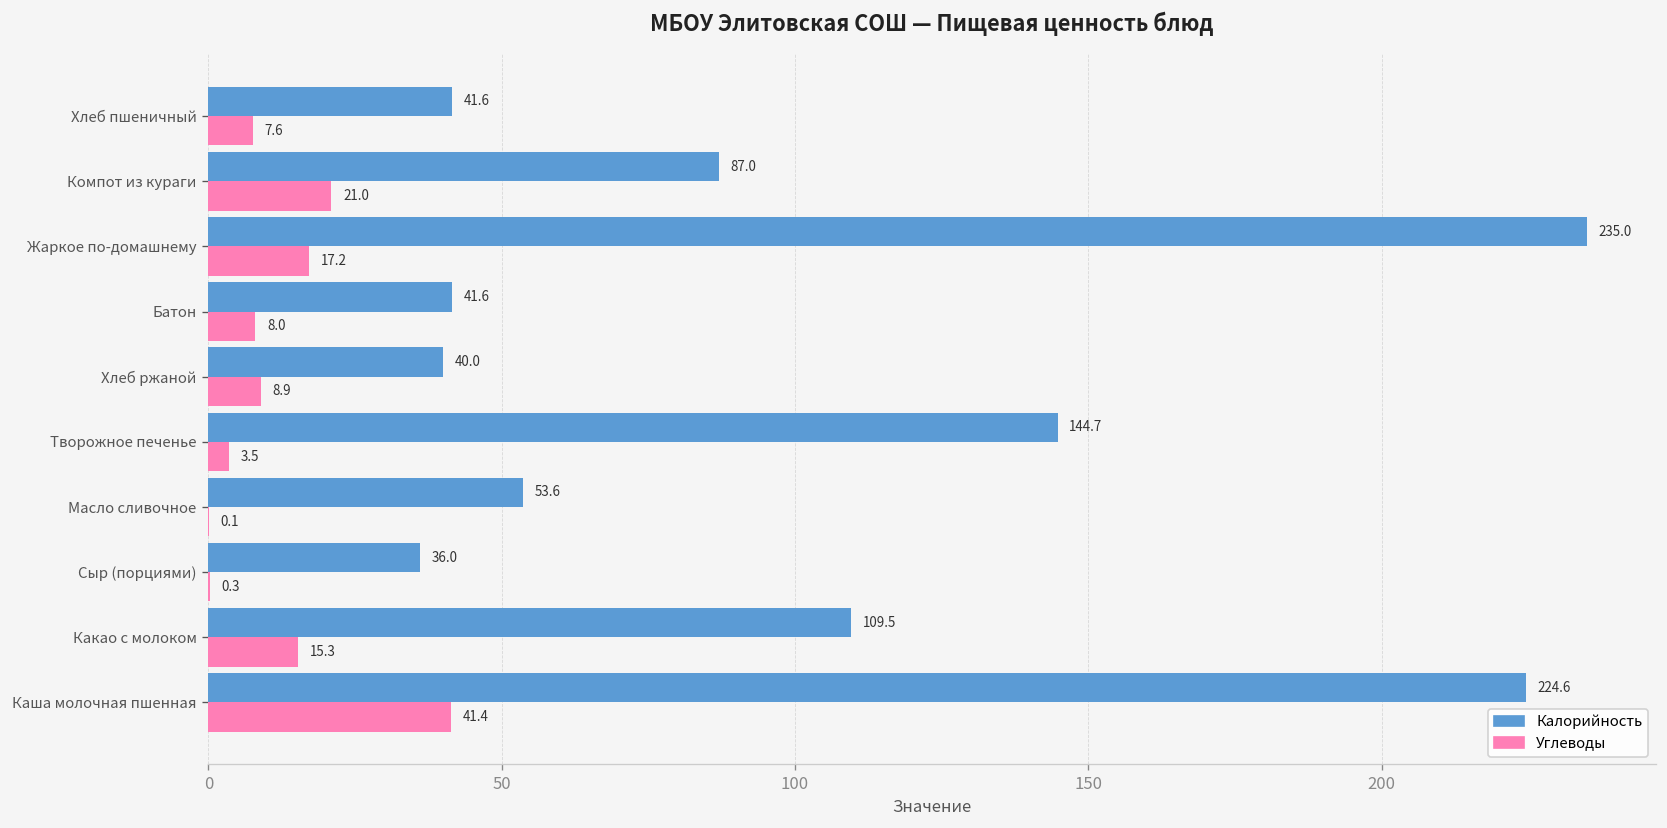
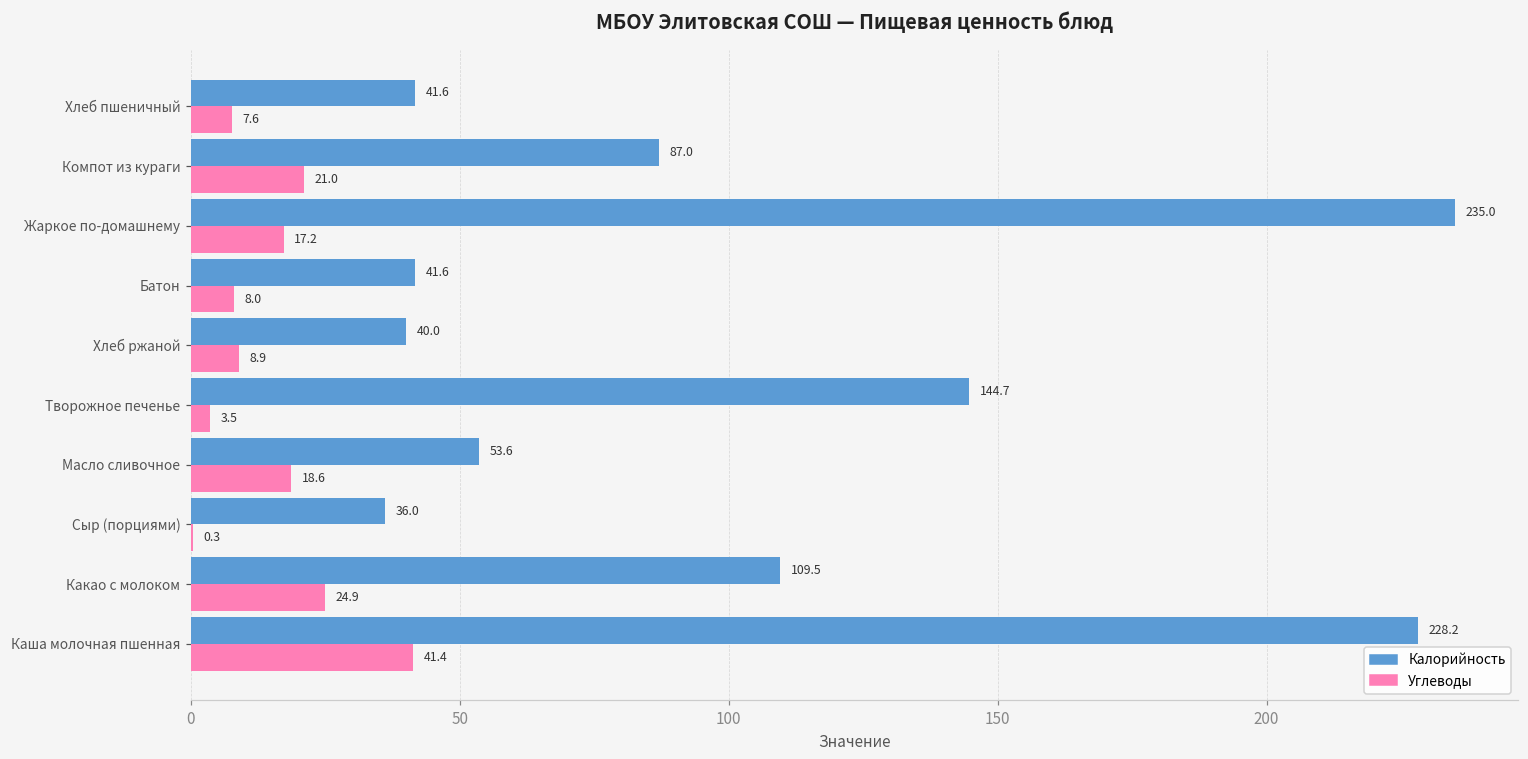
Углеводы, Масло сливочное: 0.1 -> 18.6
Углеводы, Какао с молоком: 15.3 -> 24.9
Калорийность, Каша молочная пшенная: 224.6 -> 228.2
